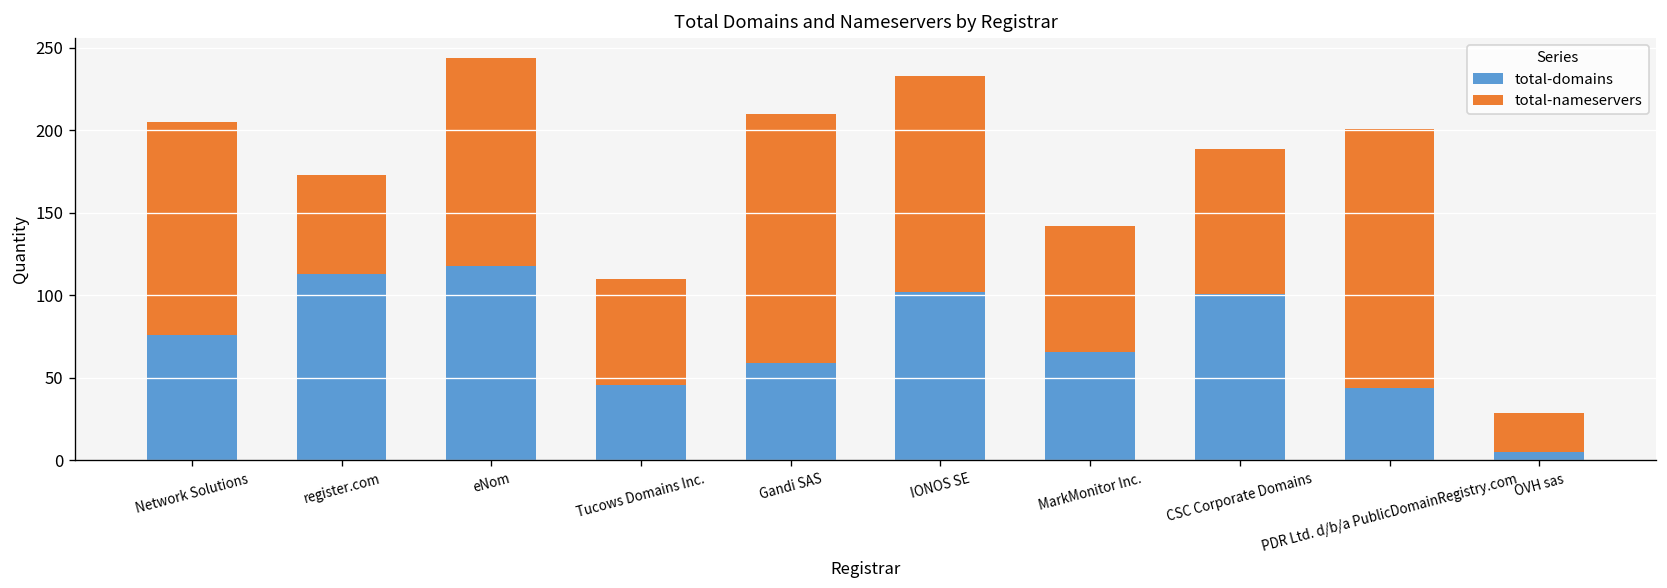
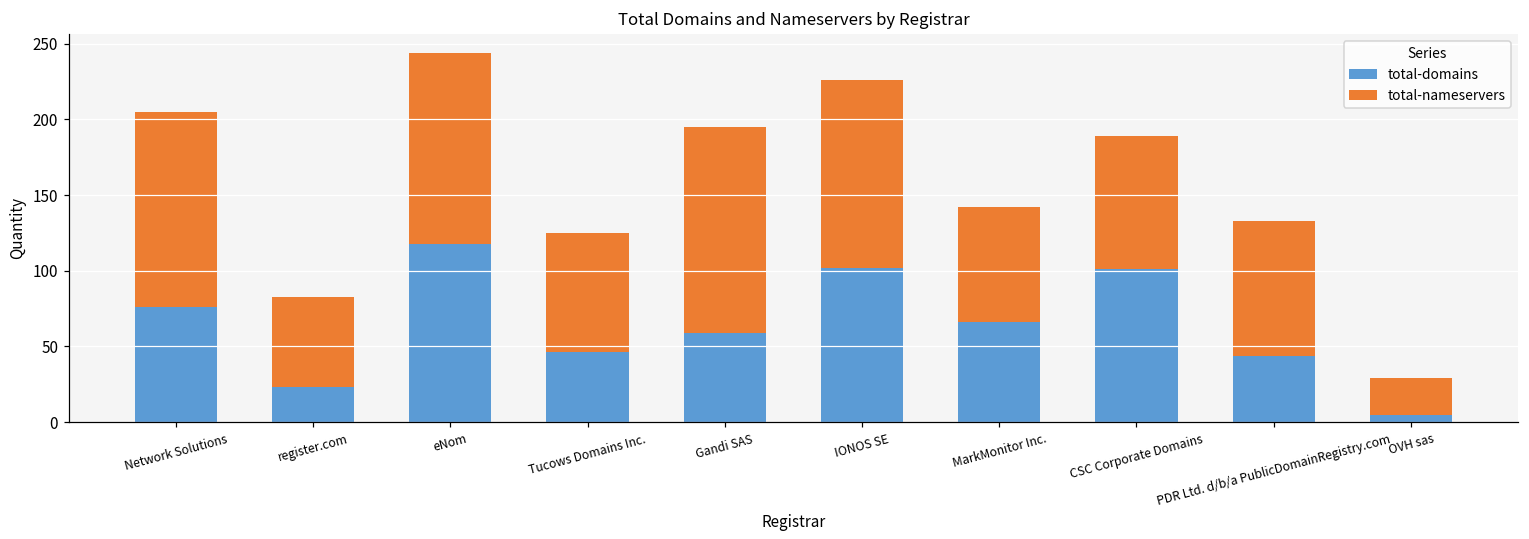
total-domains, register.com: 113 -> 23
total-nameservers, Tucows Domains Inc.: 64 -> 79
total-nameservers, Gandi SAS: 151 -> 136
total-nameservers, IONOS SE: 131 -> 124
total-nameservers, PDR Ltd. d/b/a PublicDomainRegistry.com: 157 -> 89
